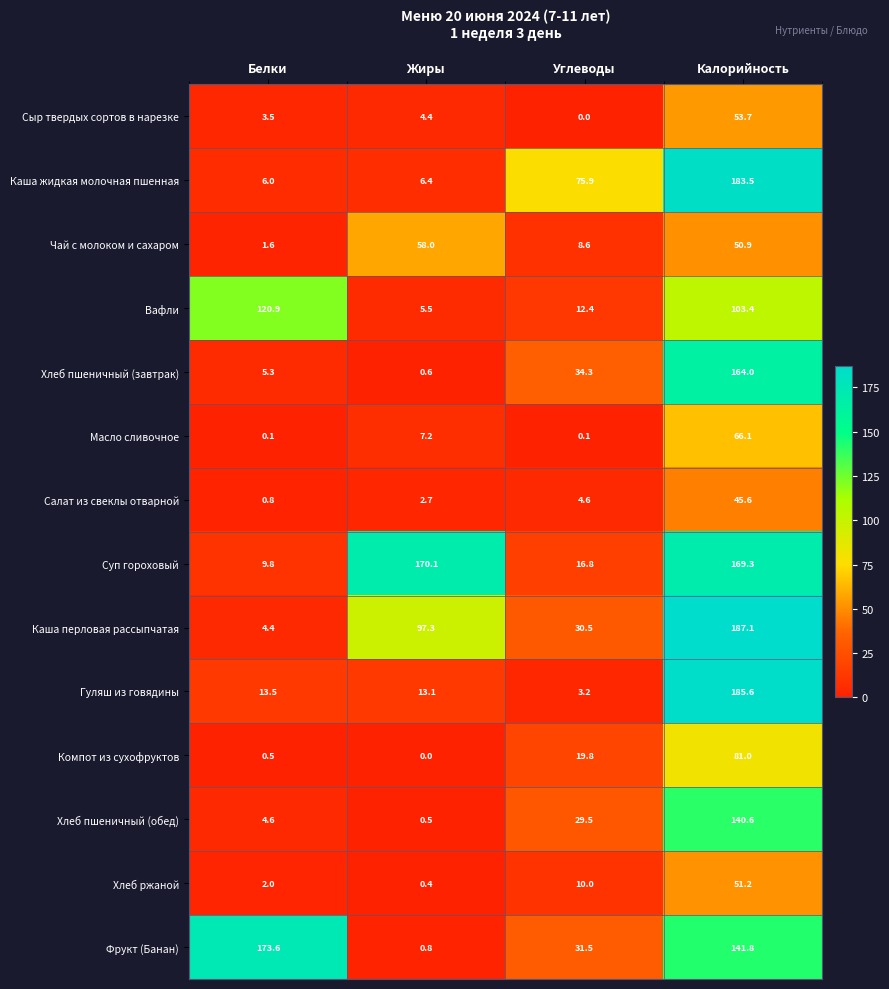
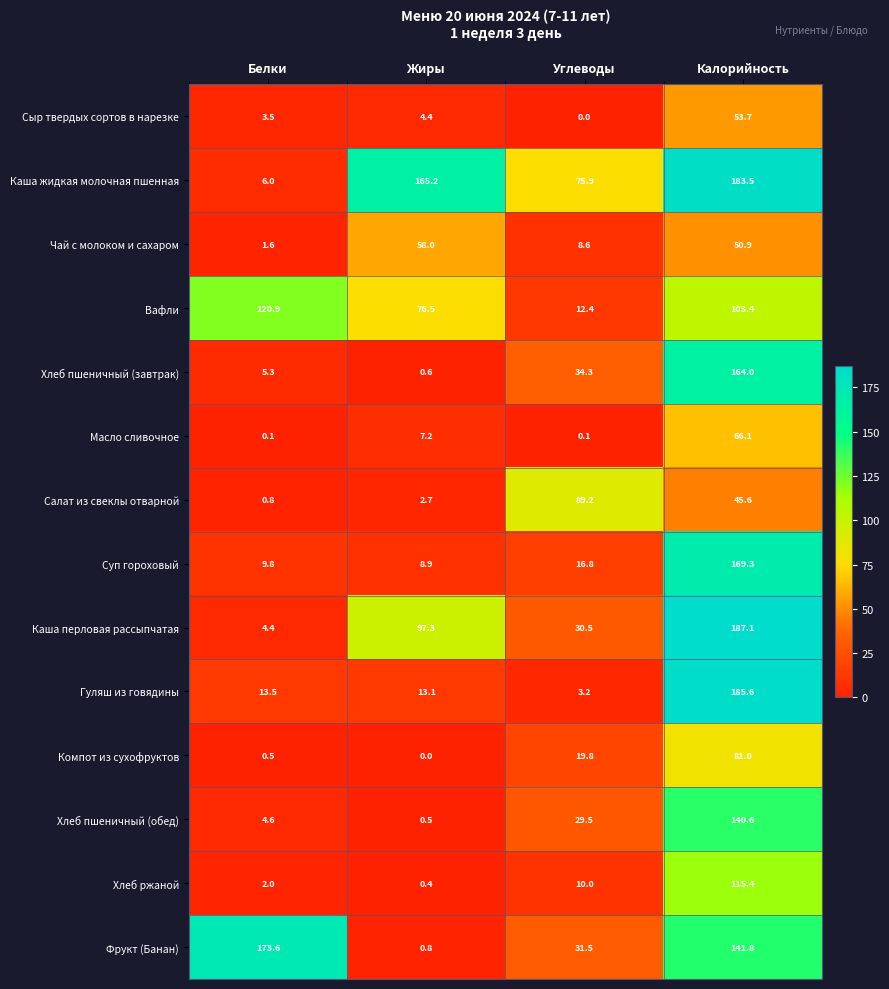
Каша жидкая молочная пшенная, Жиры: 6.4 -> 165.2
Вафли, Жиры: 5.5 -> 76.5
Салат из свеклы отварной, Углеводы: 4.6 -> 89.2
Суп гороховый, Жиры: 170.1 -> 8.9
Хлеб ржаной, Калорийность: 51.2 -> 115.4
